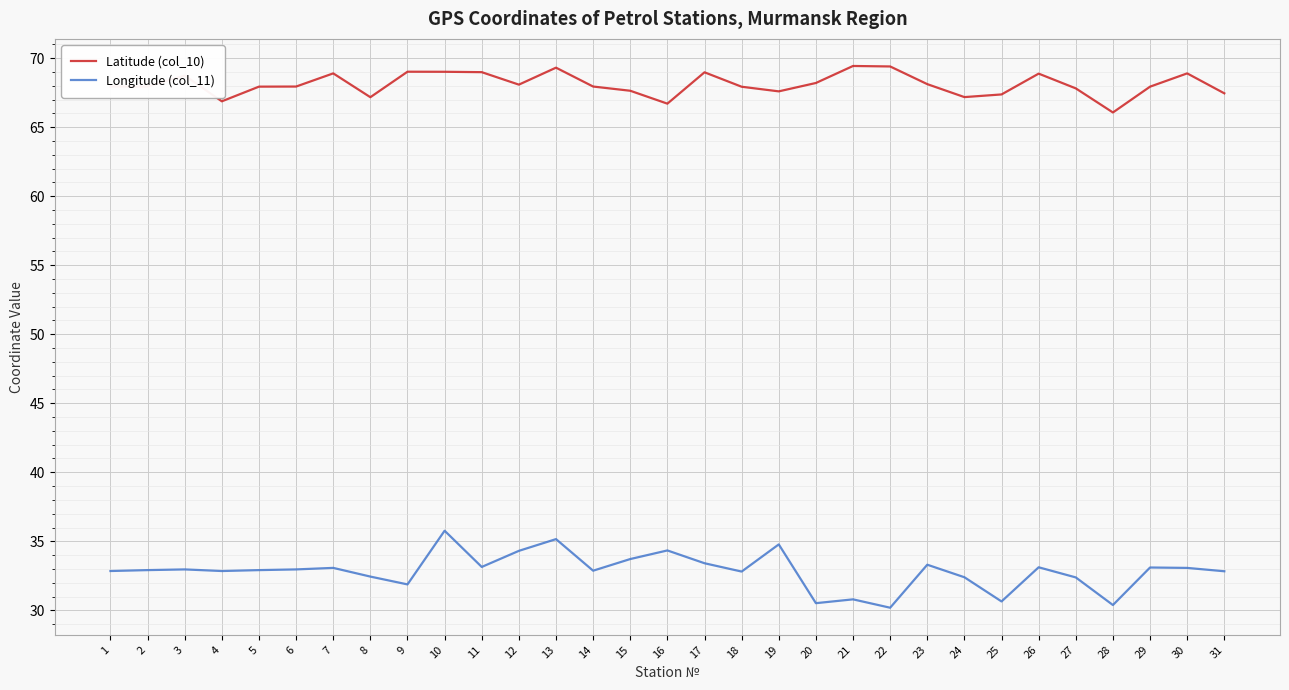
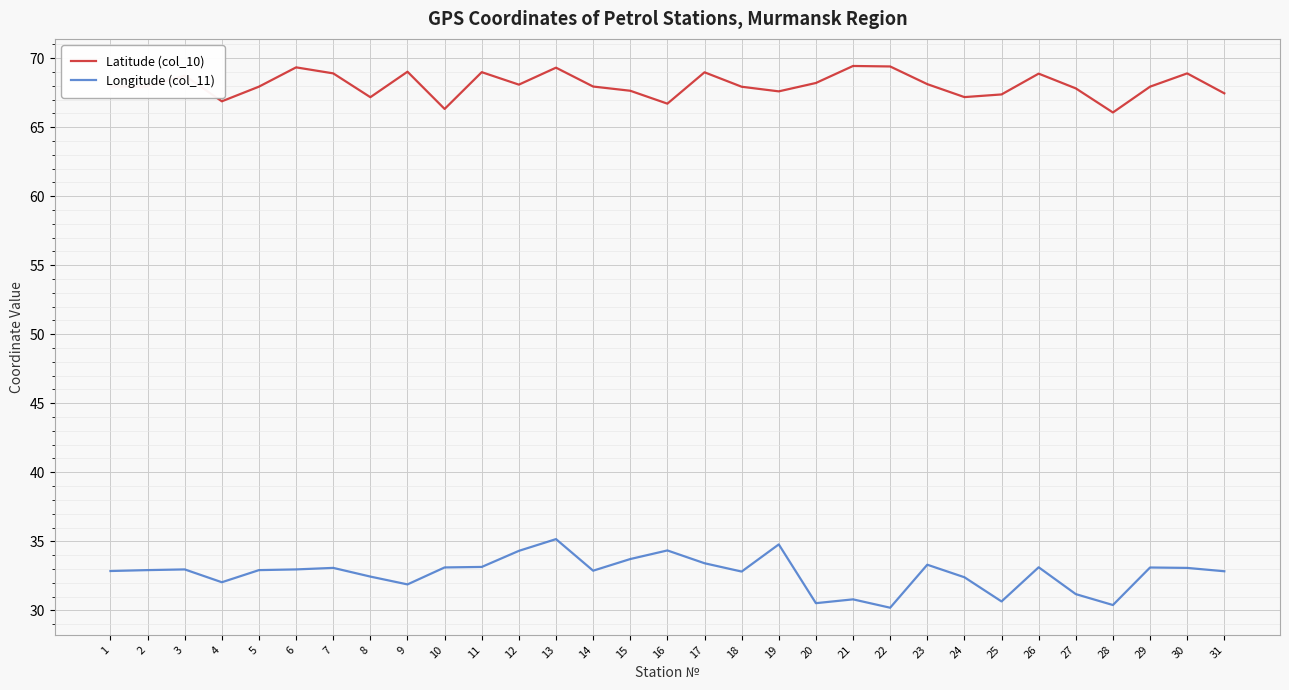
Longitude (col_11), 4: 32.8 -> 32.0
Latitude (col_10), 6: 67.9 -> 69.3
Latitude (col_10), 10: 69.0 -> 66.3
Longitude (col_11), 10: 35.8 -> 33.1
Longitude (col_11), 27: 32.4 -> 31.2
